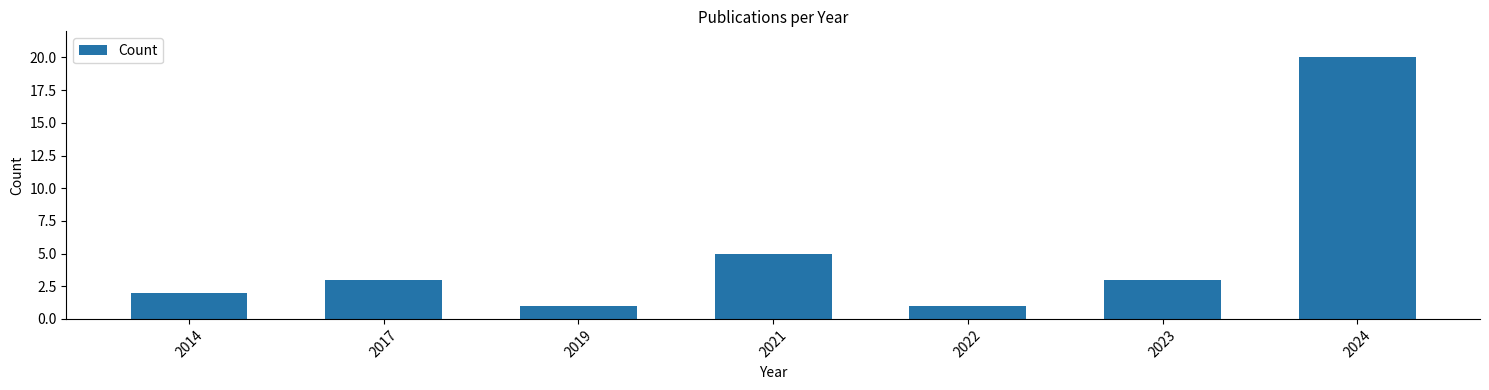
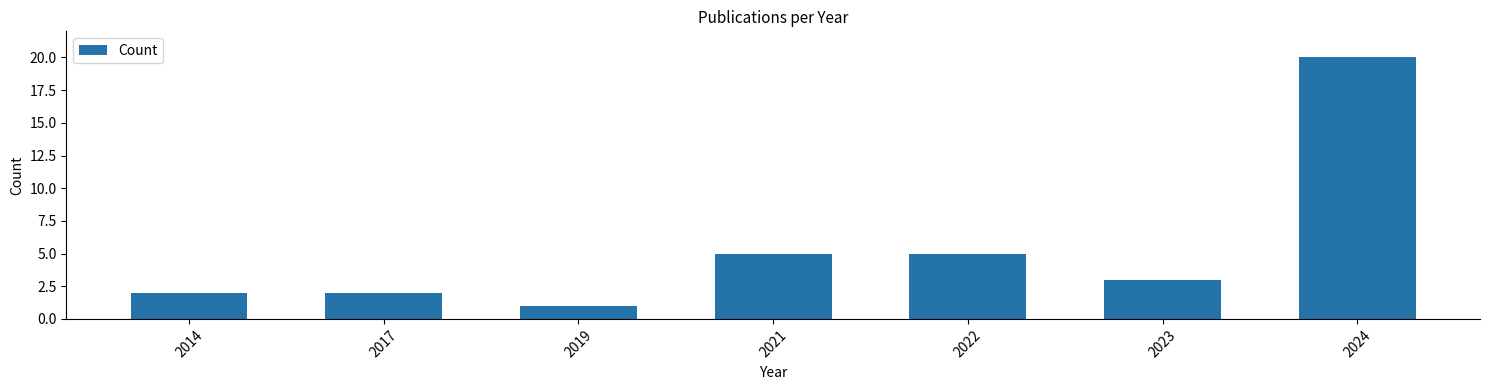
2017: 3 -> 2
2022: 1 -> 5
